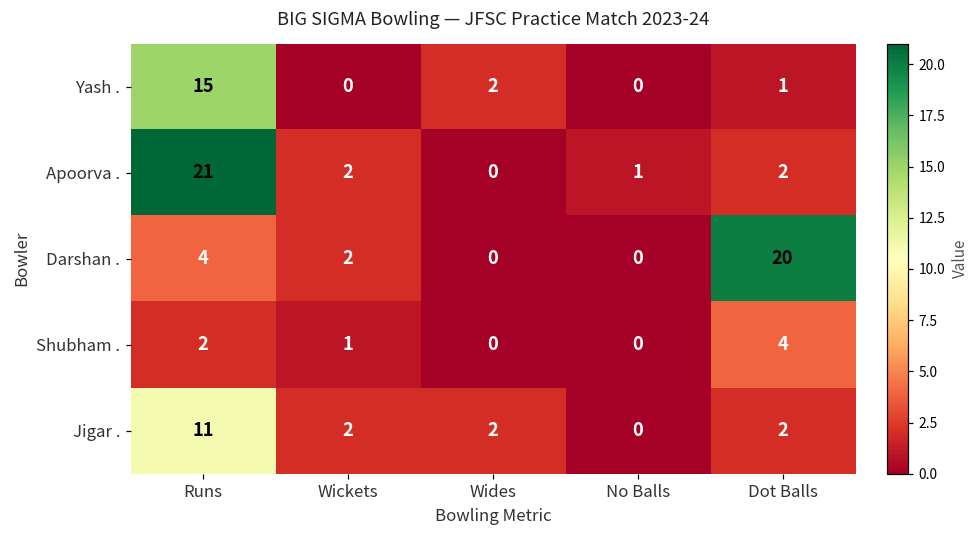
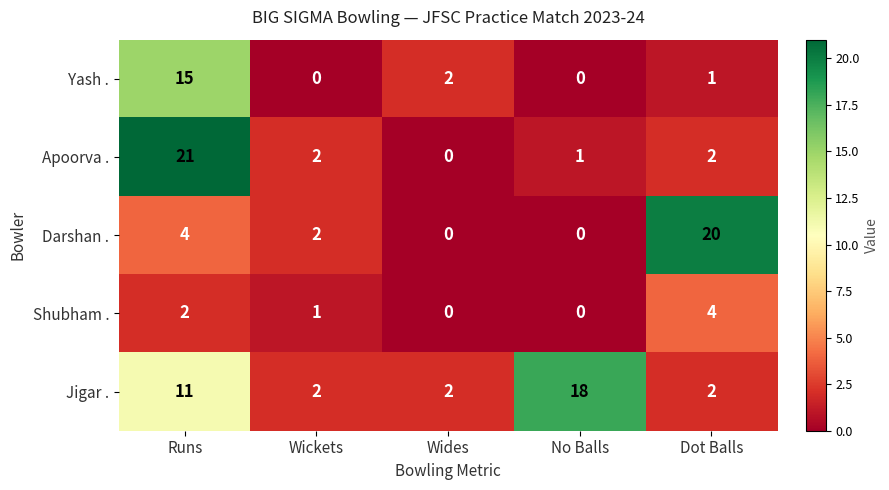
Jigar ., No Balls: 0 -> 18
